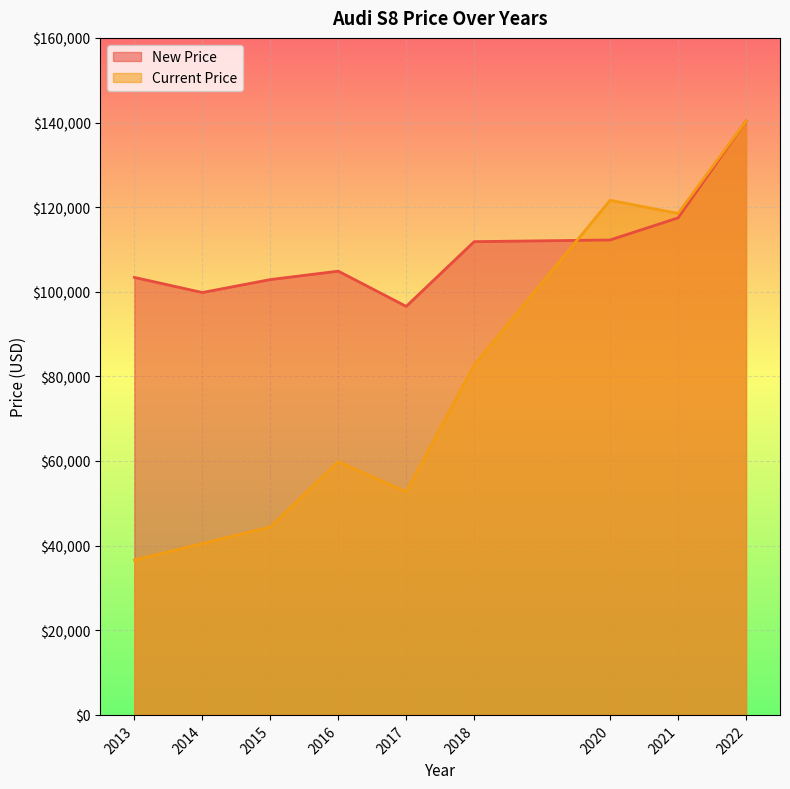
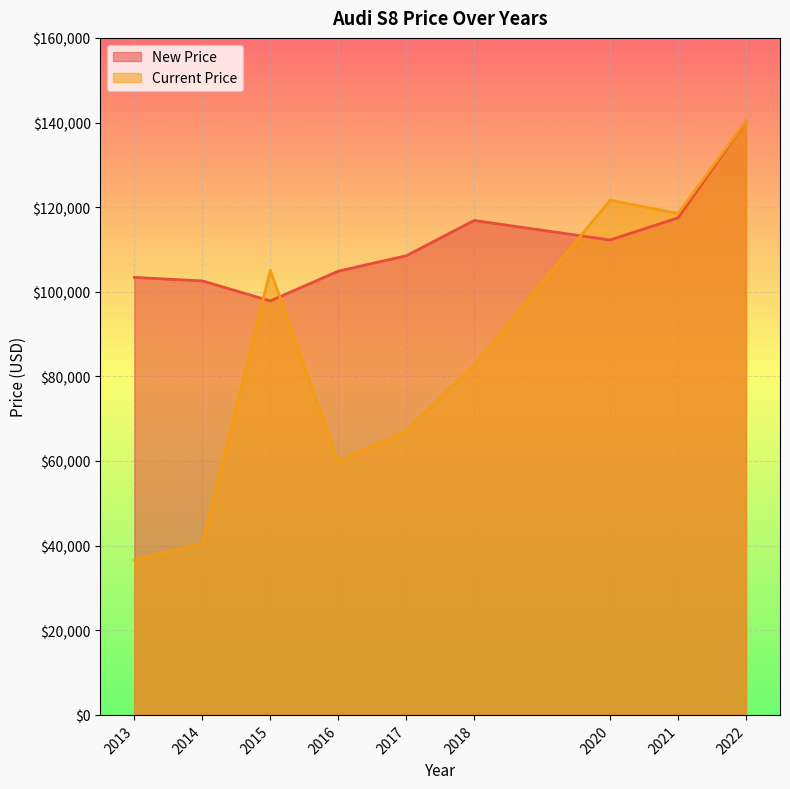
New Price, 2014: $100,000 -> $103,000
New Price, 2015: $103,000 -> $98,000
Current Price, 2015: $44,000 -> $105,000
New Price, 2017: $97,000 -> $109,000
Current Price, 2017: $53,000 -> $67,000
New Price, 2018: $112,000 -> $117,000
